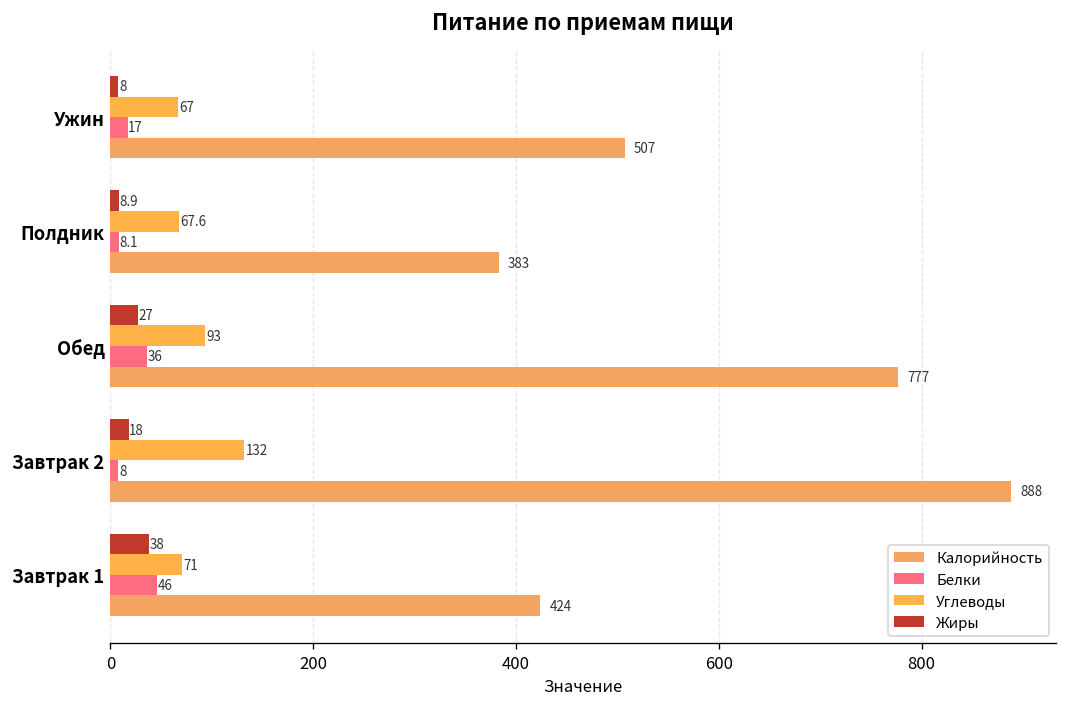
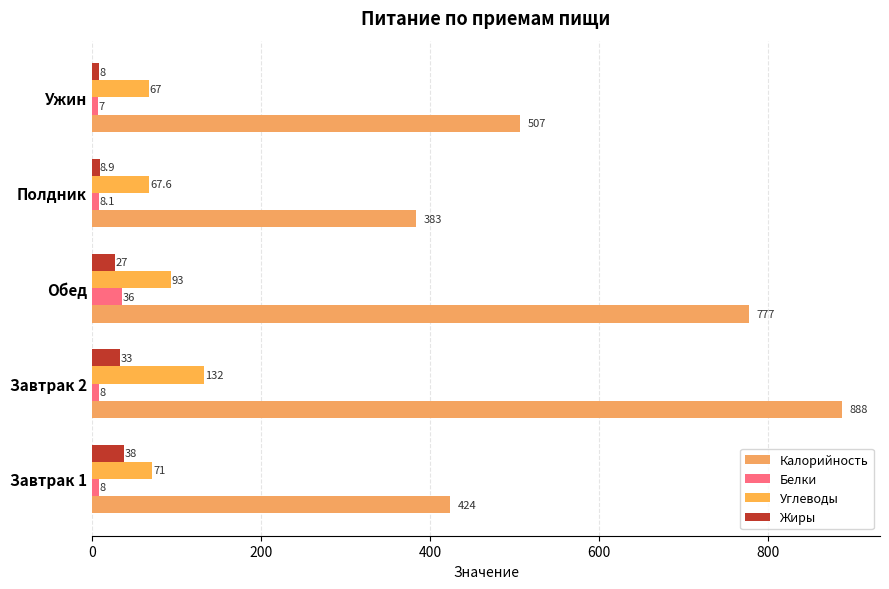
Белки, Ужин: 17 -> 7
Жиры, Завтрак 2: 18 -> 33
Белки, Завтрак 1: 46 -> 8
